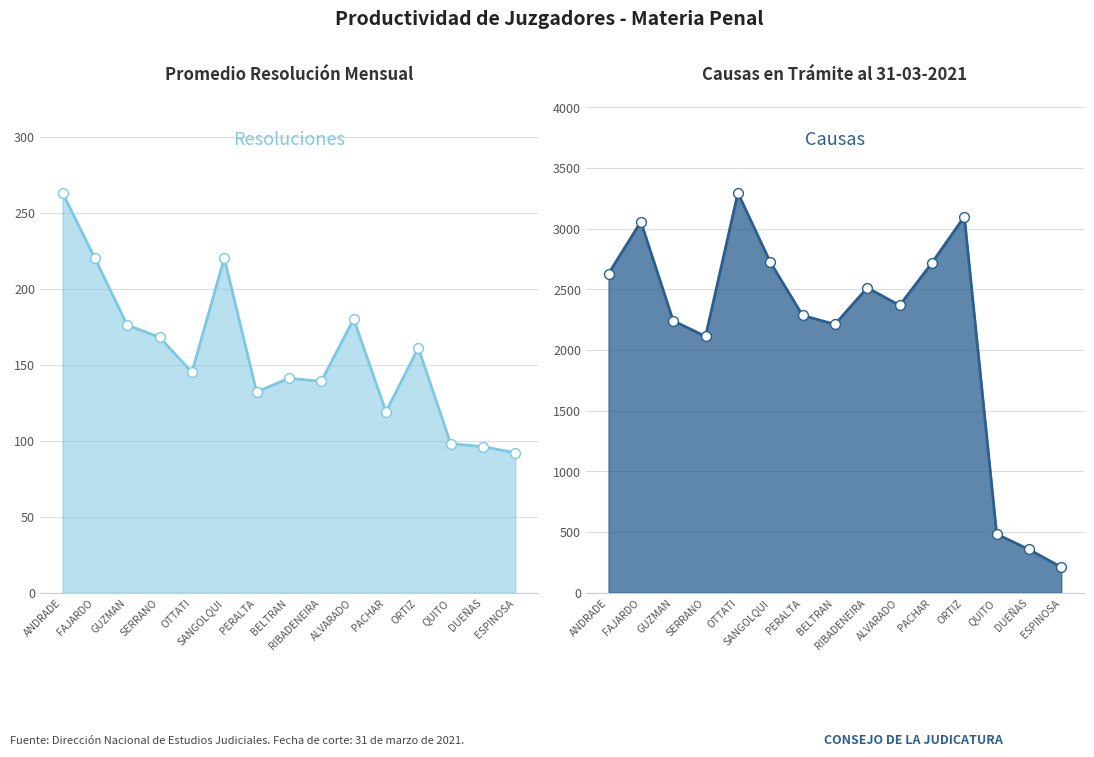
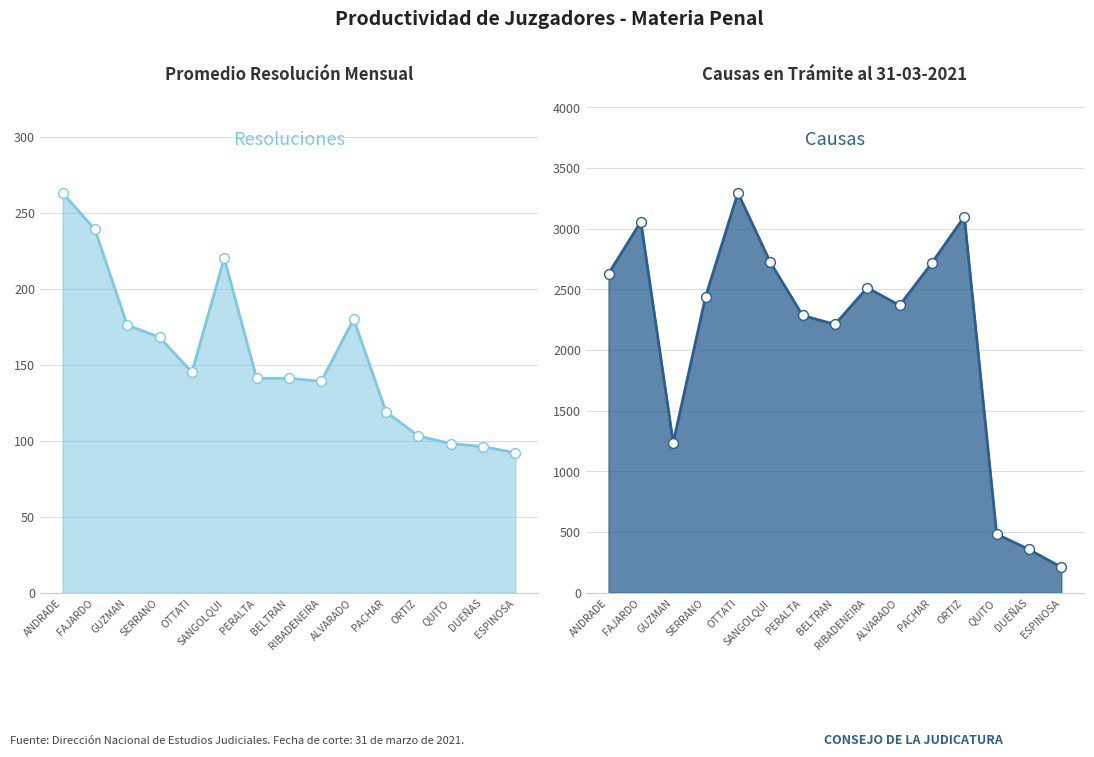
Promedio Resolución Mensual, FAJARDO: 220 -> 239
Promedio Resolución Mensual, PERALTA: 132 -> 141
Promedio Resolución Mensual, ORTIZ: 161 -> 103
Causas en Trámite al 31-03-2021, GUZMAN: 2240 -> 1240
Causas en Trámite al 31-03-2021, SERRANO: 2110 -> 2440
